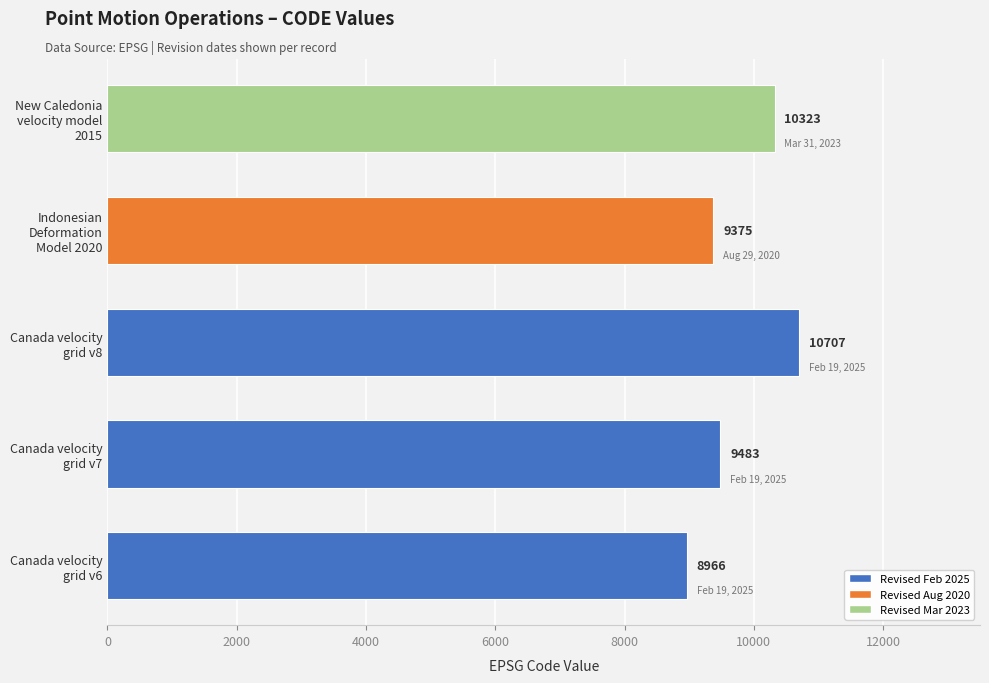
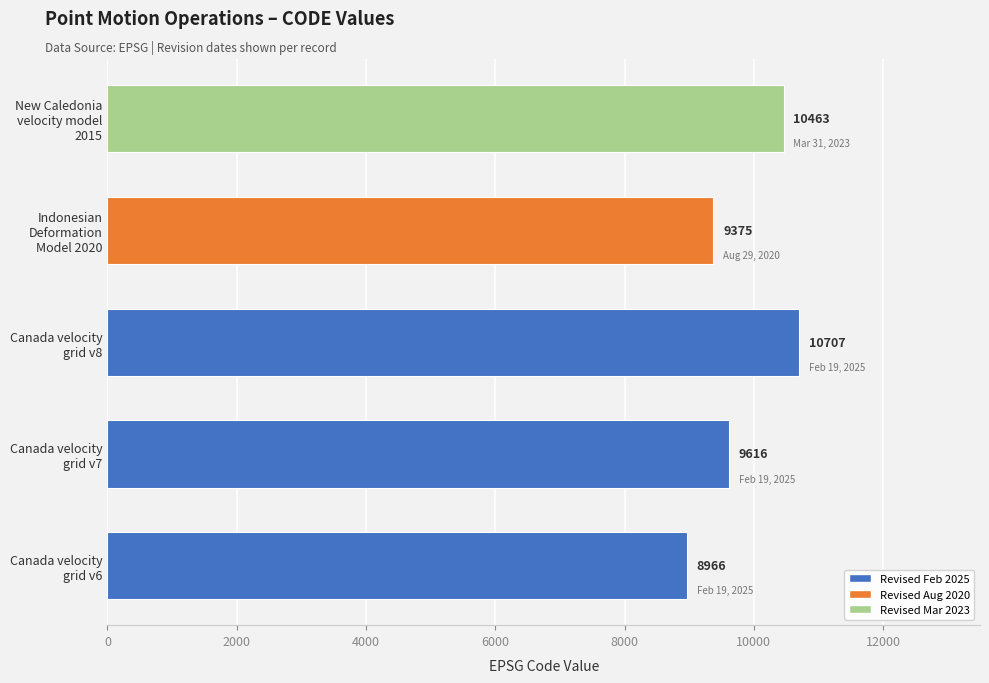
New Caledonia velocity model 2015: 10323 -> 10463
Canada velocity grid v7: 9483 -> 9616
